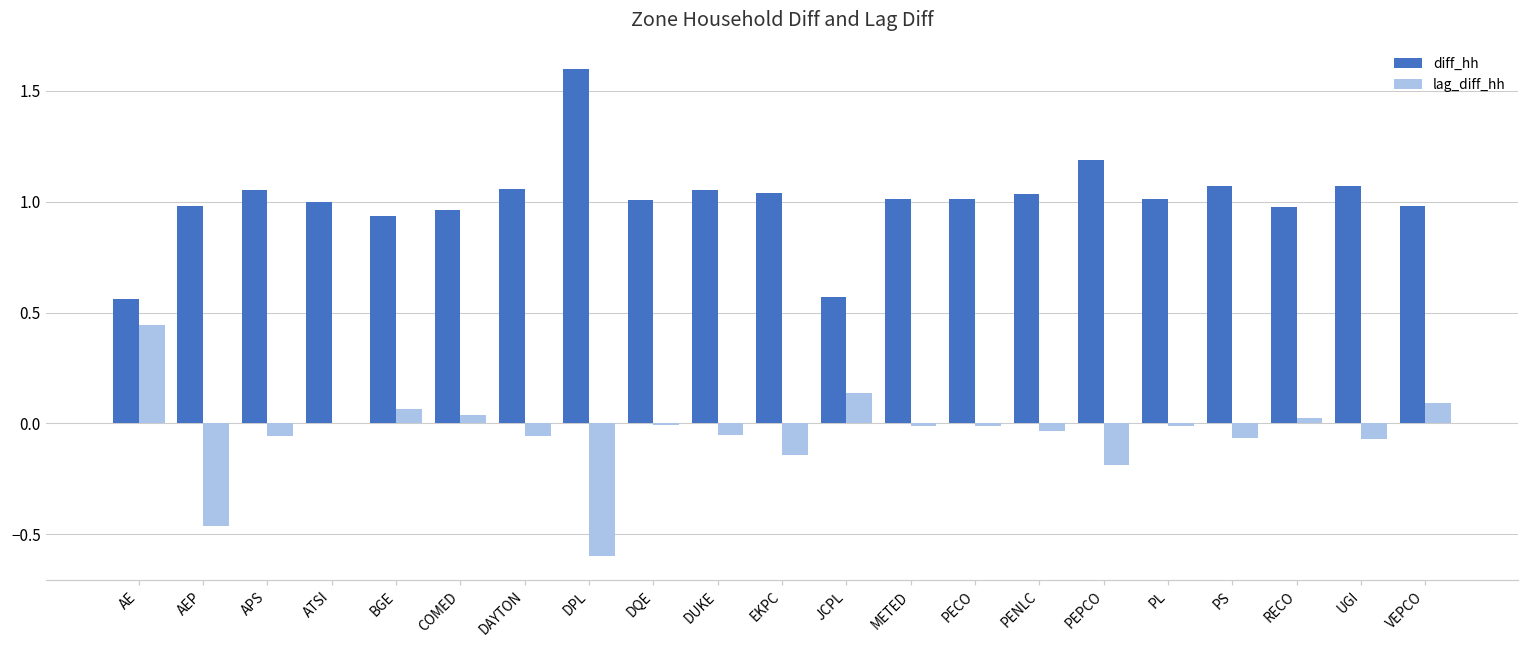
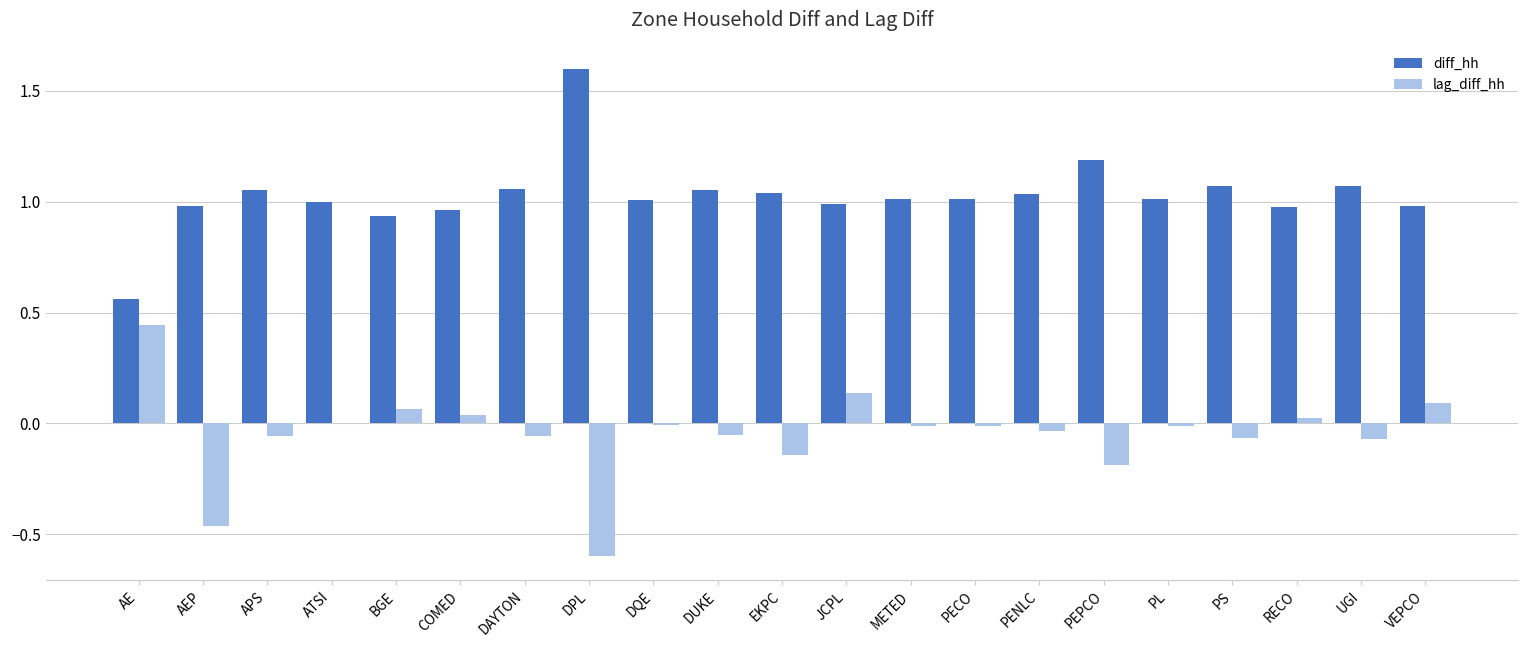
diff_hh, JCPL: 0.57 -> 0.99
